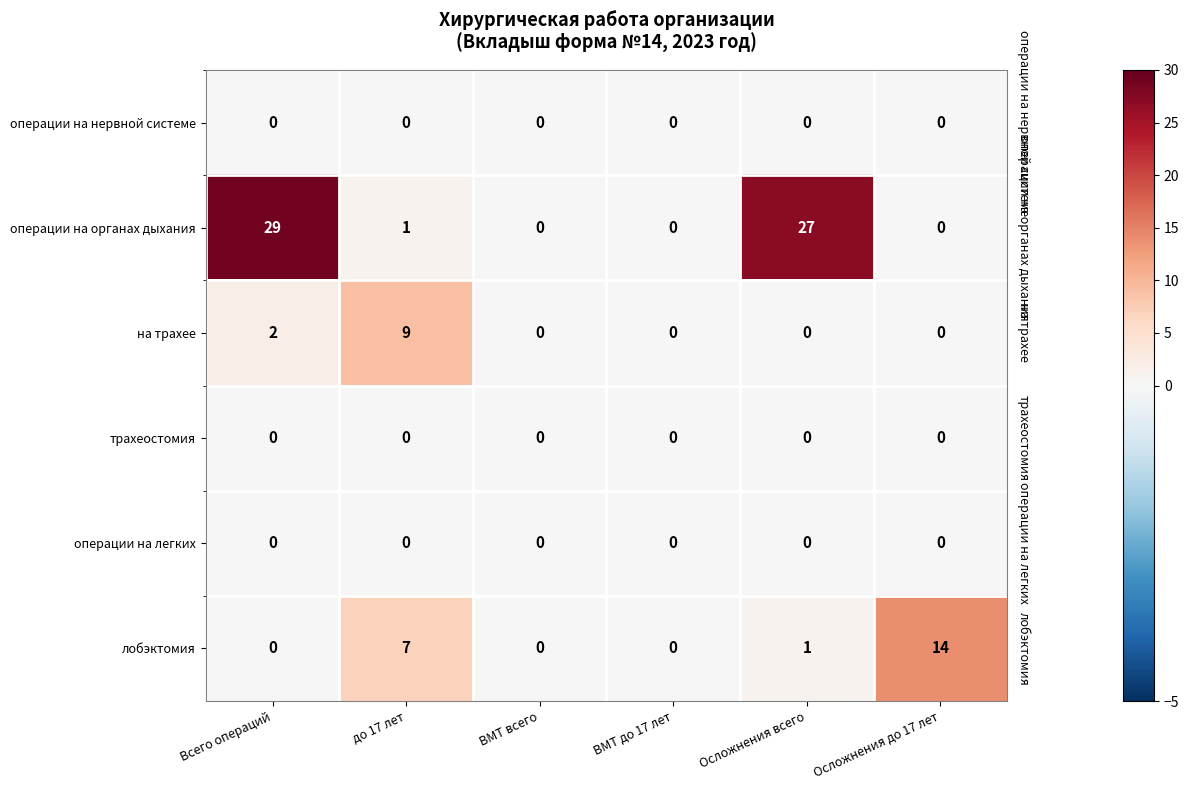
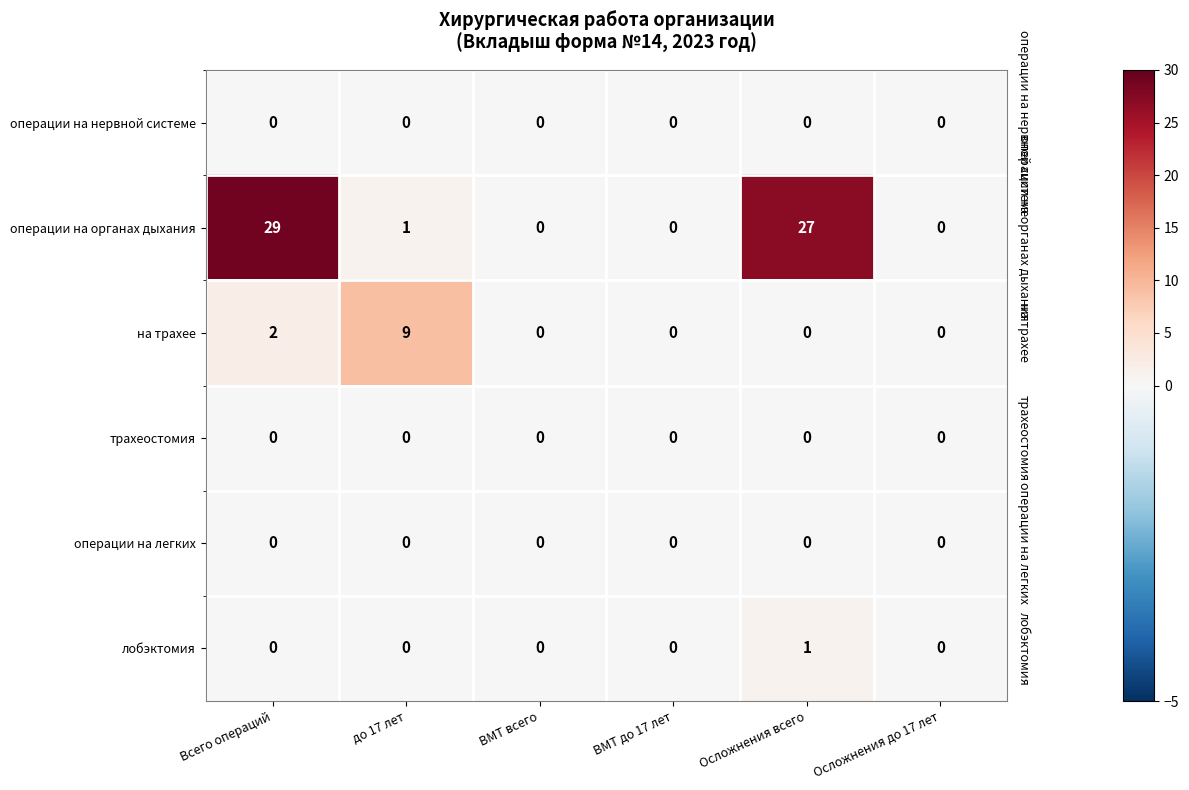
лобэктомия, до 17 лет: 7 -> 0
лобэктомия, Осложнения до 17 лет: 14 -> 0
